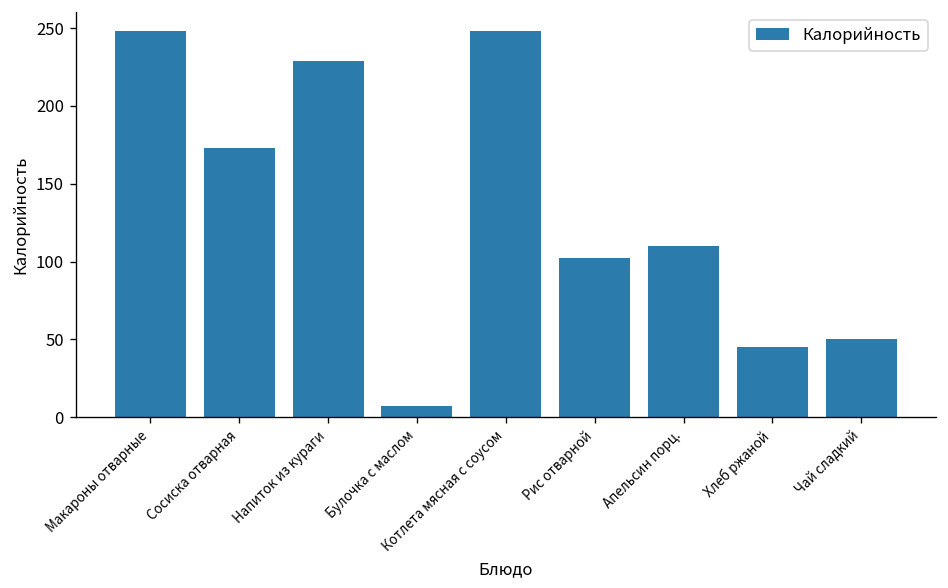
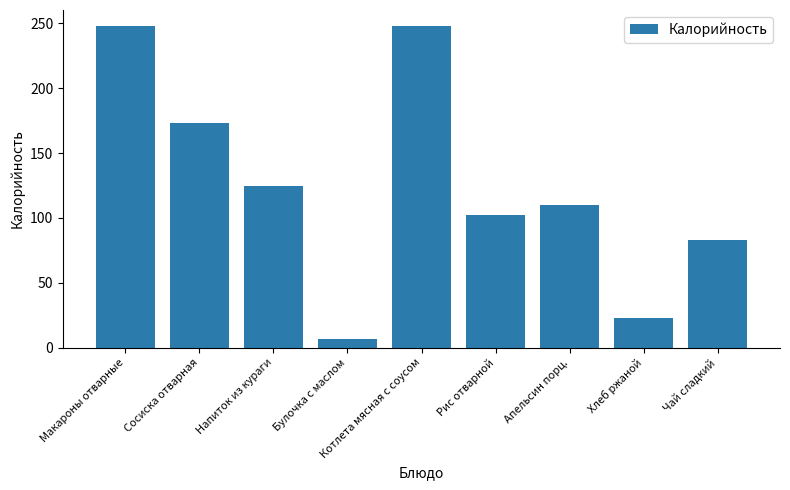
Напиток из кураги: 229 -> 125
Хлеб ржаной: 45 -> 23
Чай сладкий: 50 -> 83
